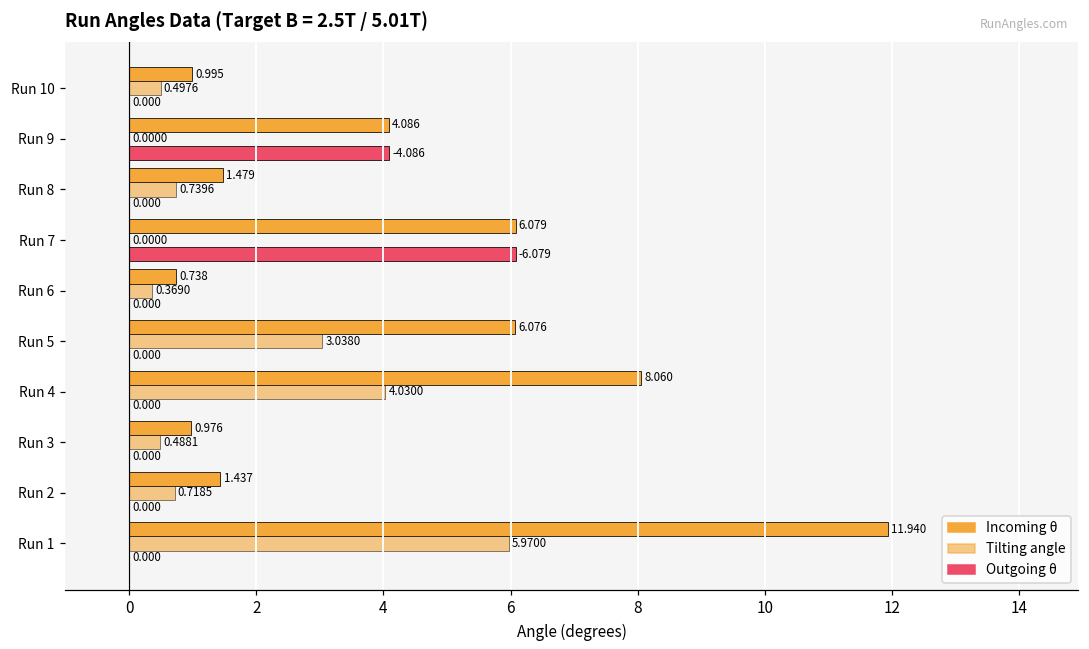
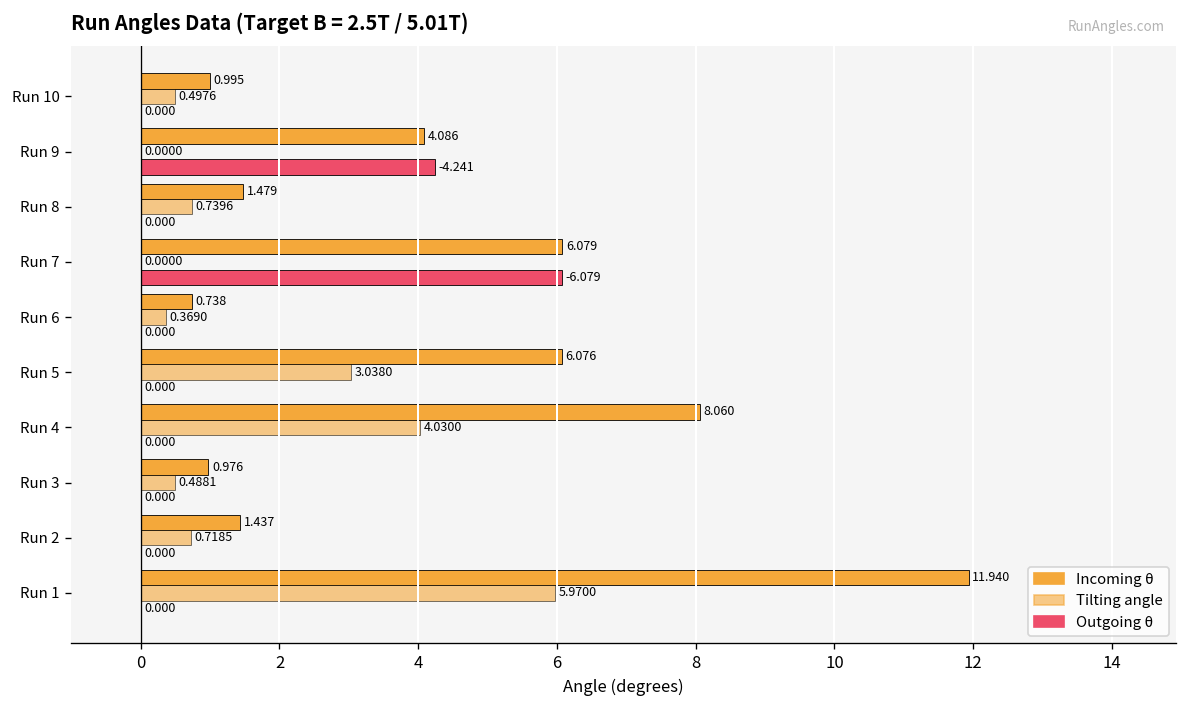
Outgoing θ, Run 9: -4.086 -> -4.241
